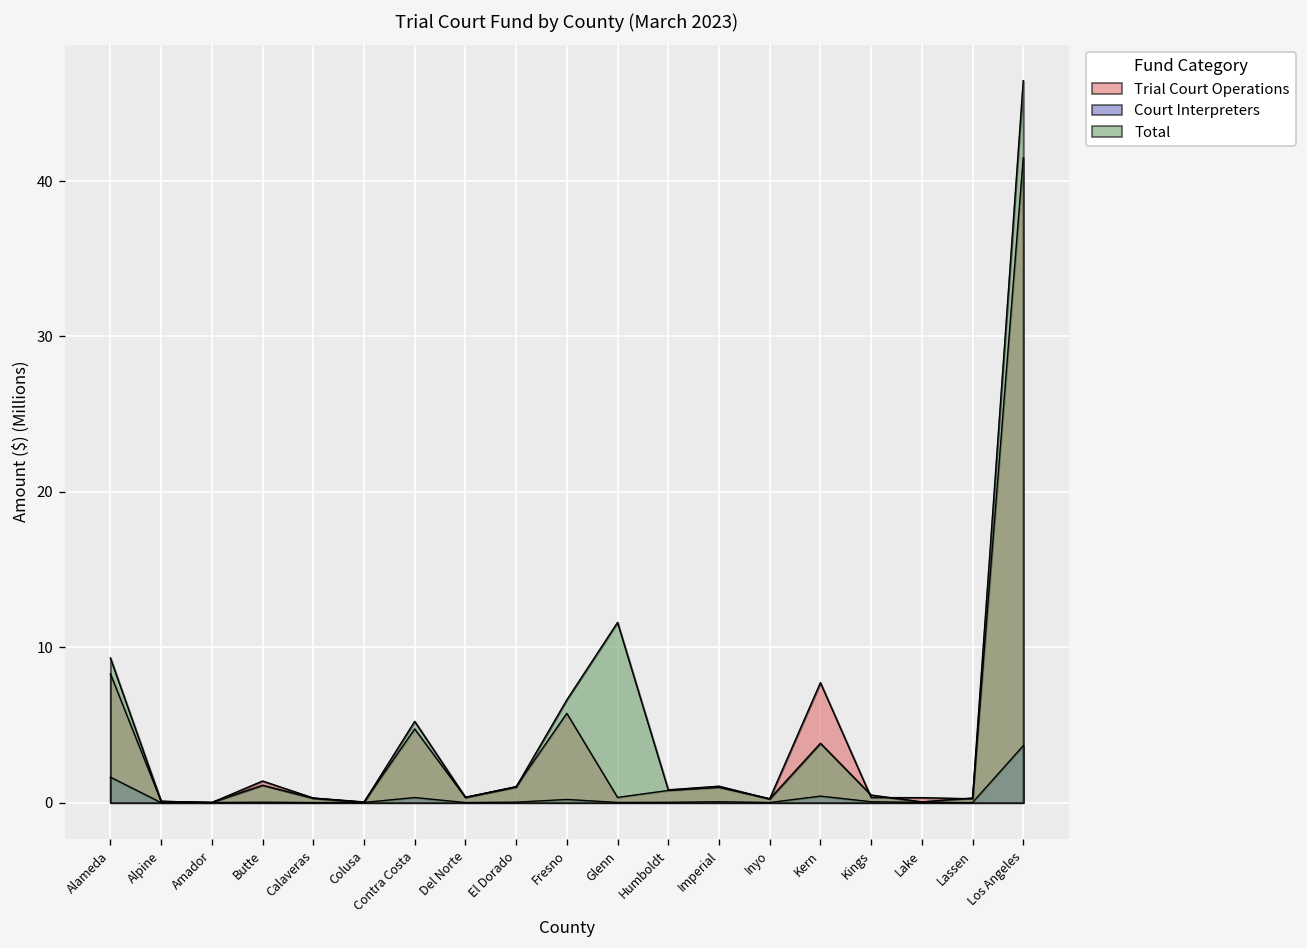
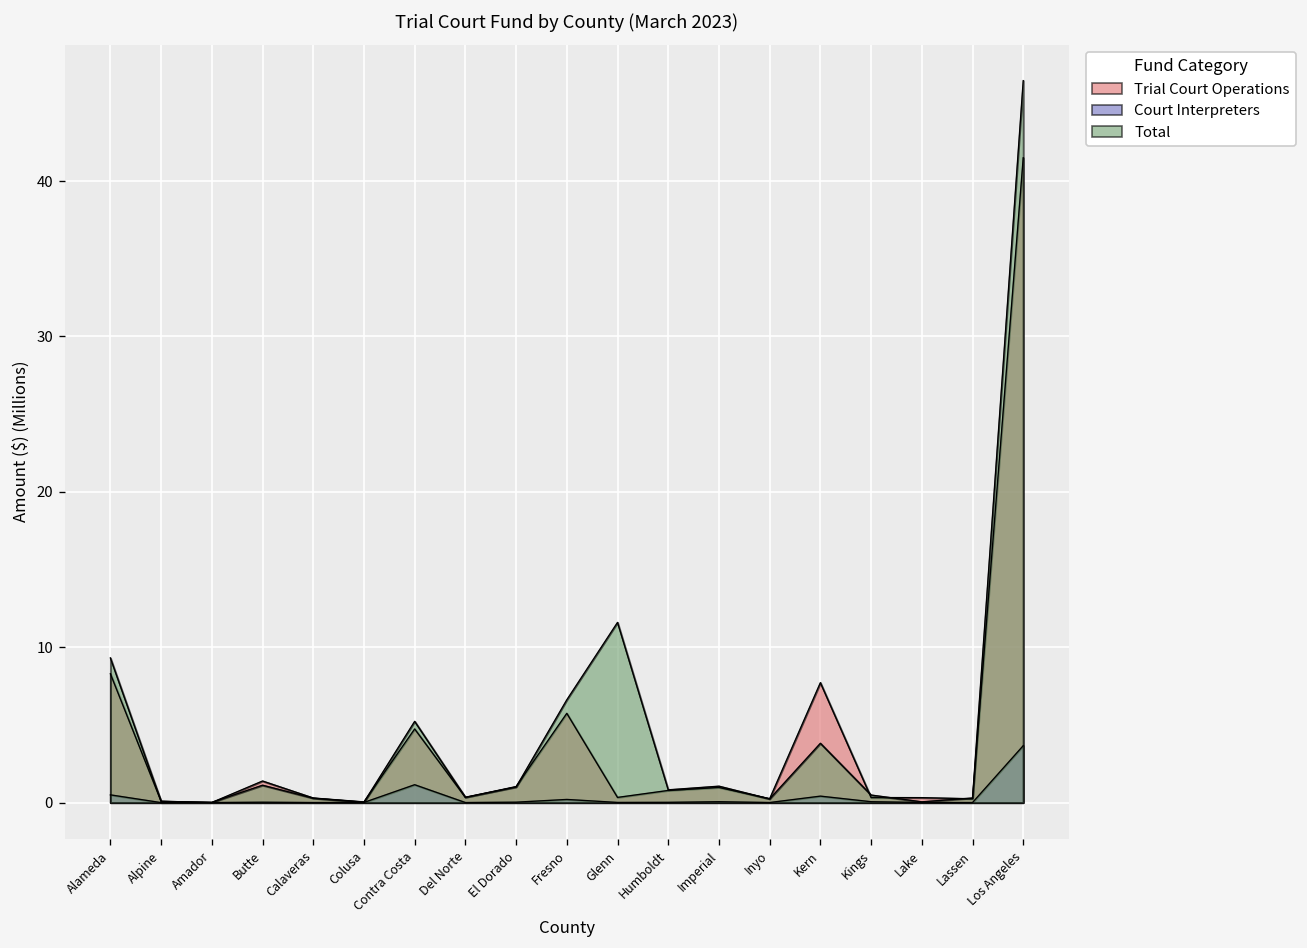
Court Interpreters, Alameda: 1.6 -> 0.5
Court Interpreters, Contra Costa: 0.3 -> 1.2
